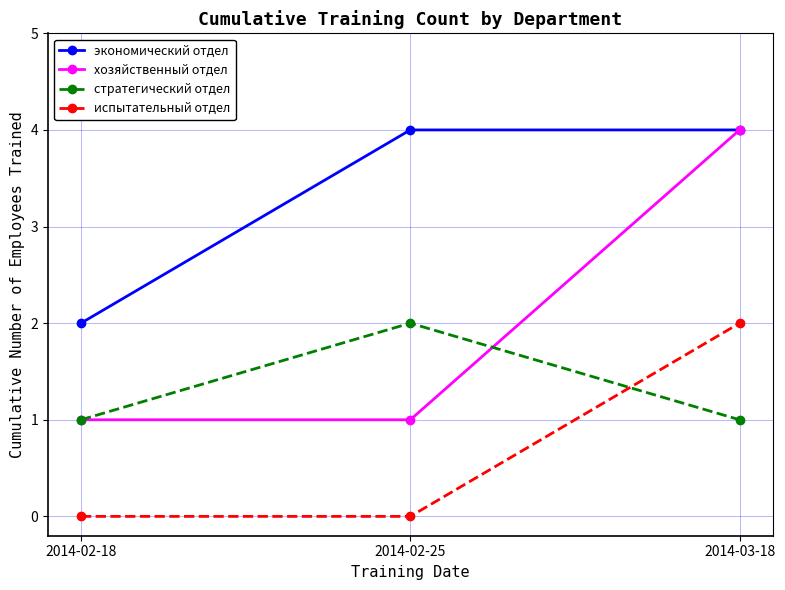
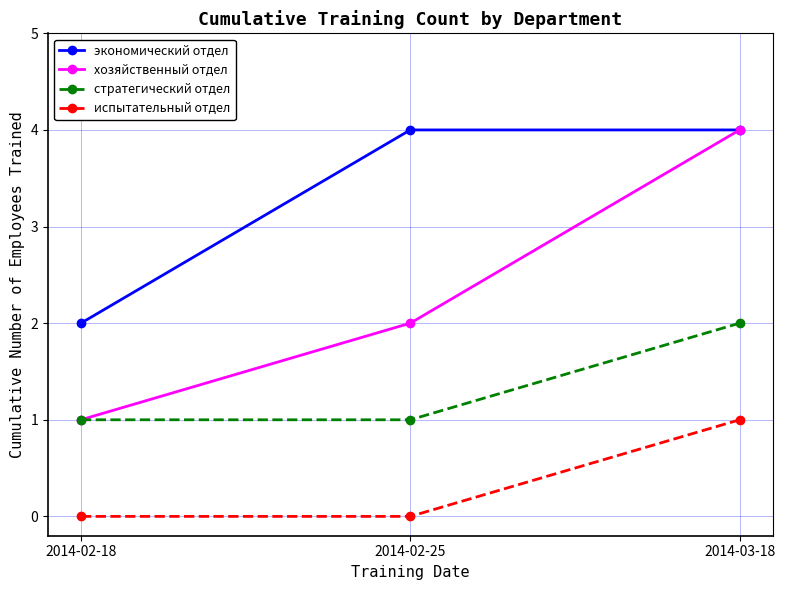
хозяйственный отдел, 2014-02-25: 1 -> 2
стратегический отдел, 2014-02-25: 2 -> 1
стратегический отдел, 2014-03-18: 1 -> 2
испытательный отдел, 2014-03-18: 2 -> 1
